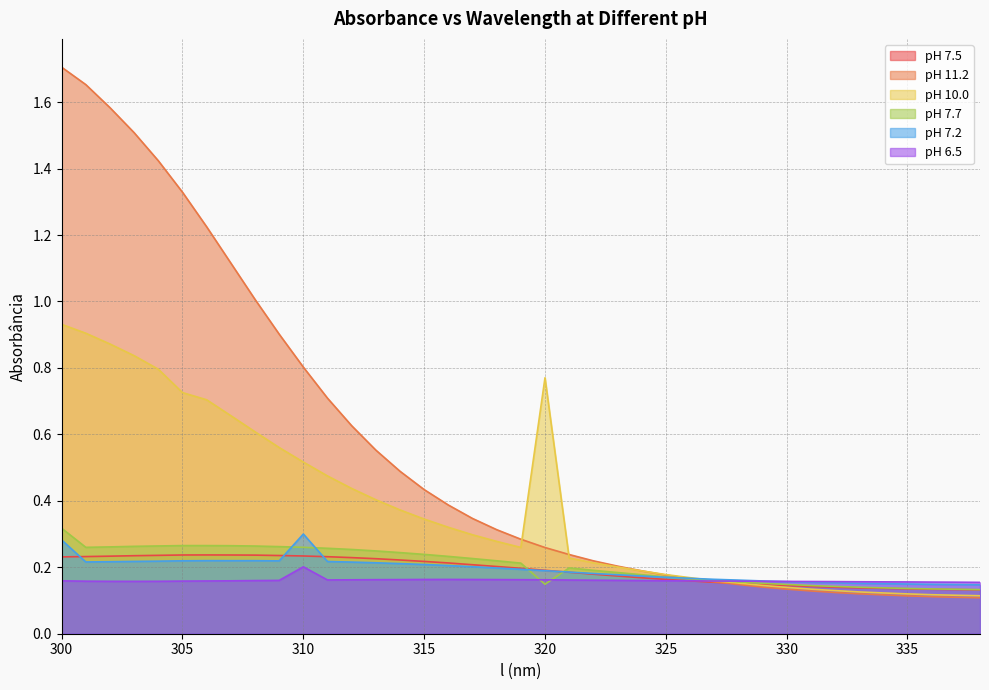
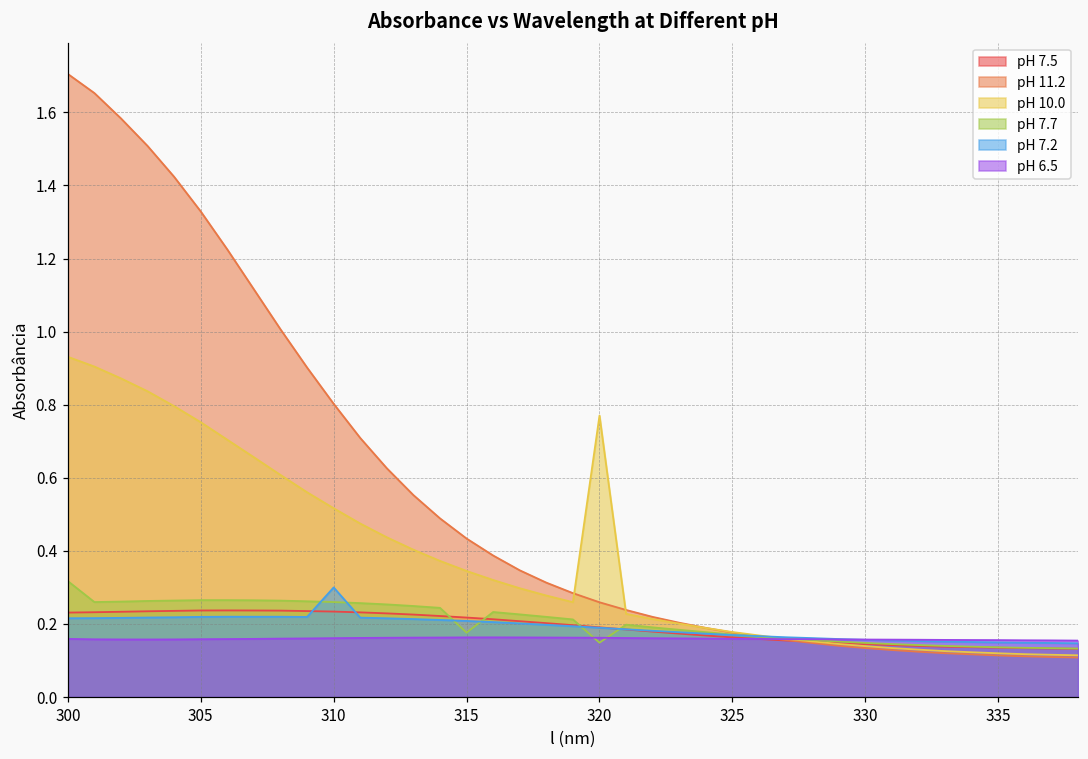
pH 7.2, 300: 0.28 -> 0.22
pH 10.0, 305: 0.73 -> 0.75
pH 6.5, 310: 0.20 -> 0.16
pH 7.7, 315: 0.24 -> 0.18
